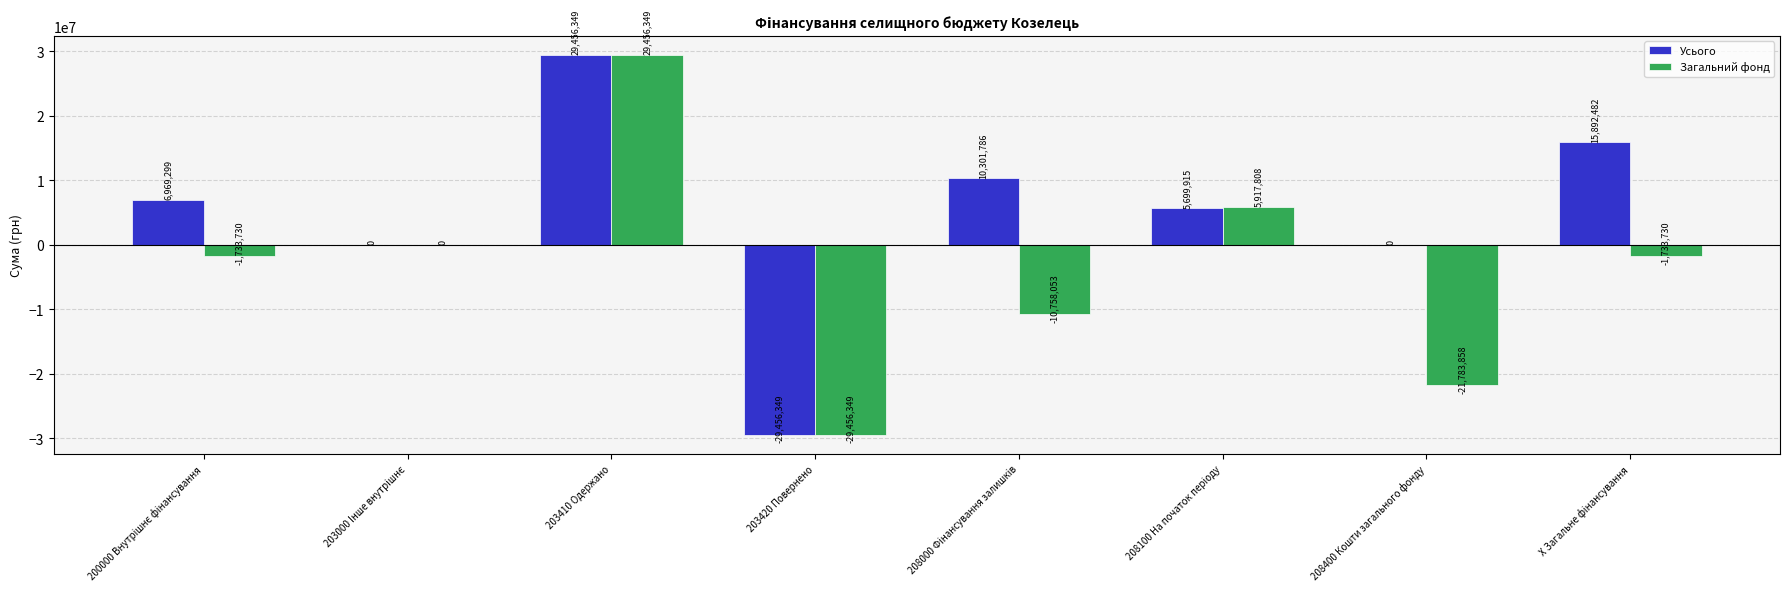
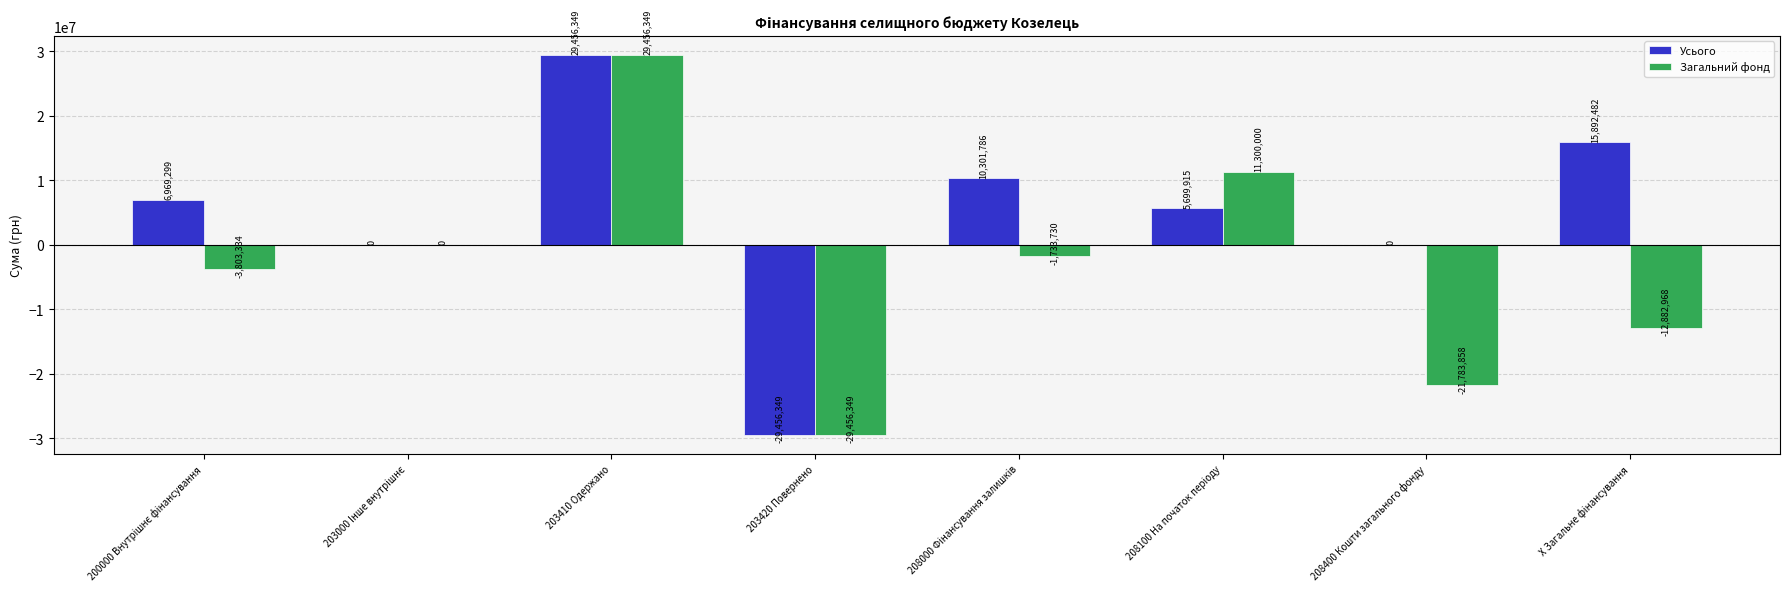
Загальний фонд, 200000 Внутрішнє фінансування: -1,733,730 -> -3,803,334
Загальний фонд, 208000 Фінансування залишків: -10,758,053 -> -1,733,730
Загальний фонд, 208100 На початок періоду: 5,917,808 -> 11,300,000
Загальний фонд, X Загальне фінансування: -1,733,730 -> -12,882,968
